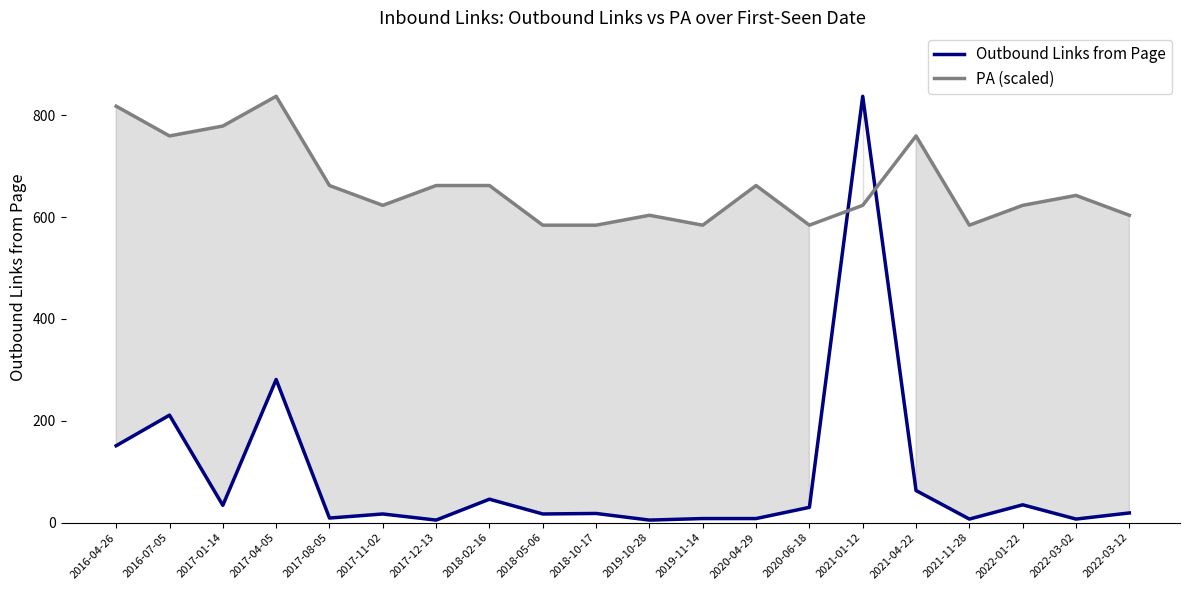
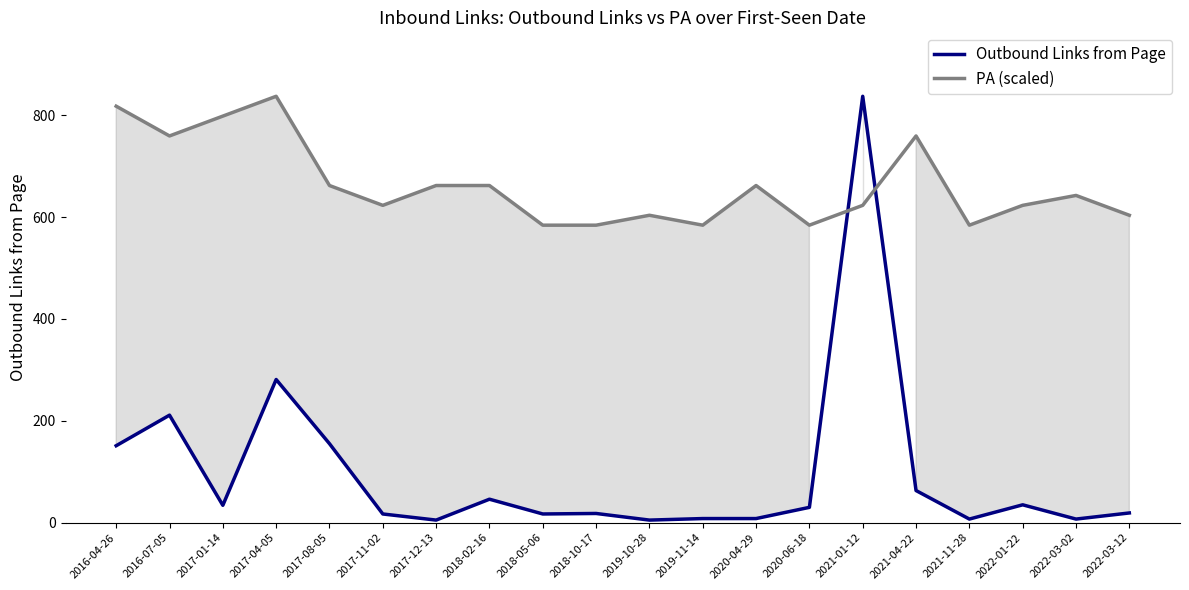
PA (scaled), 2017-01-14: 780 -> 800
Outbound Links from Page, 2017-08-05: 10 -> 160
